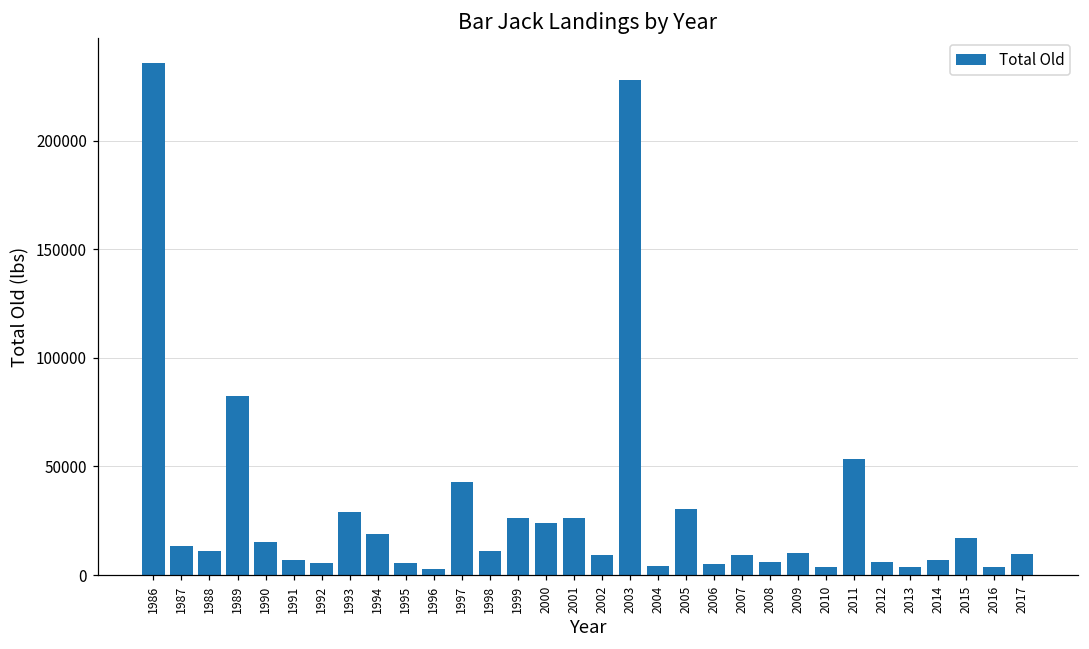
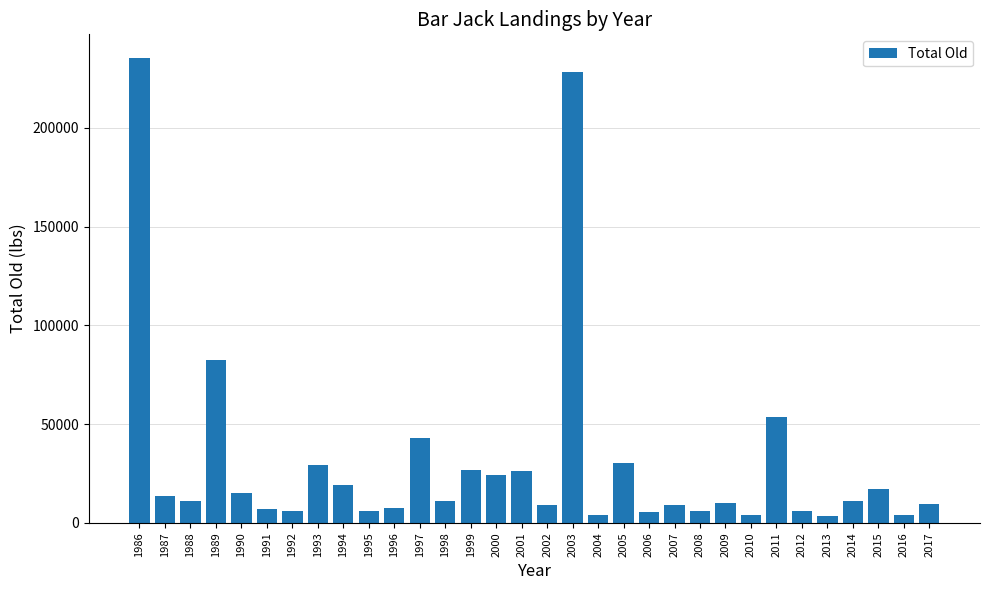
1996: 3000 -> 7000
2014: 7000 -> 11000
